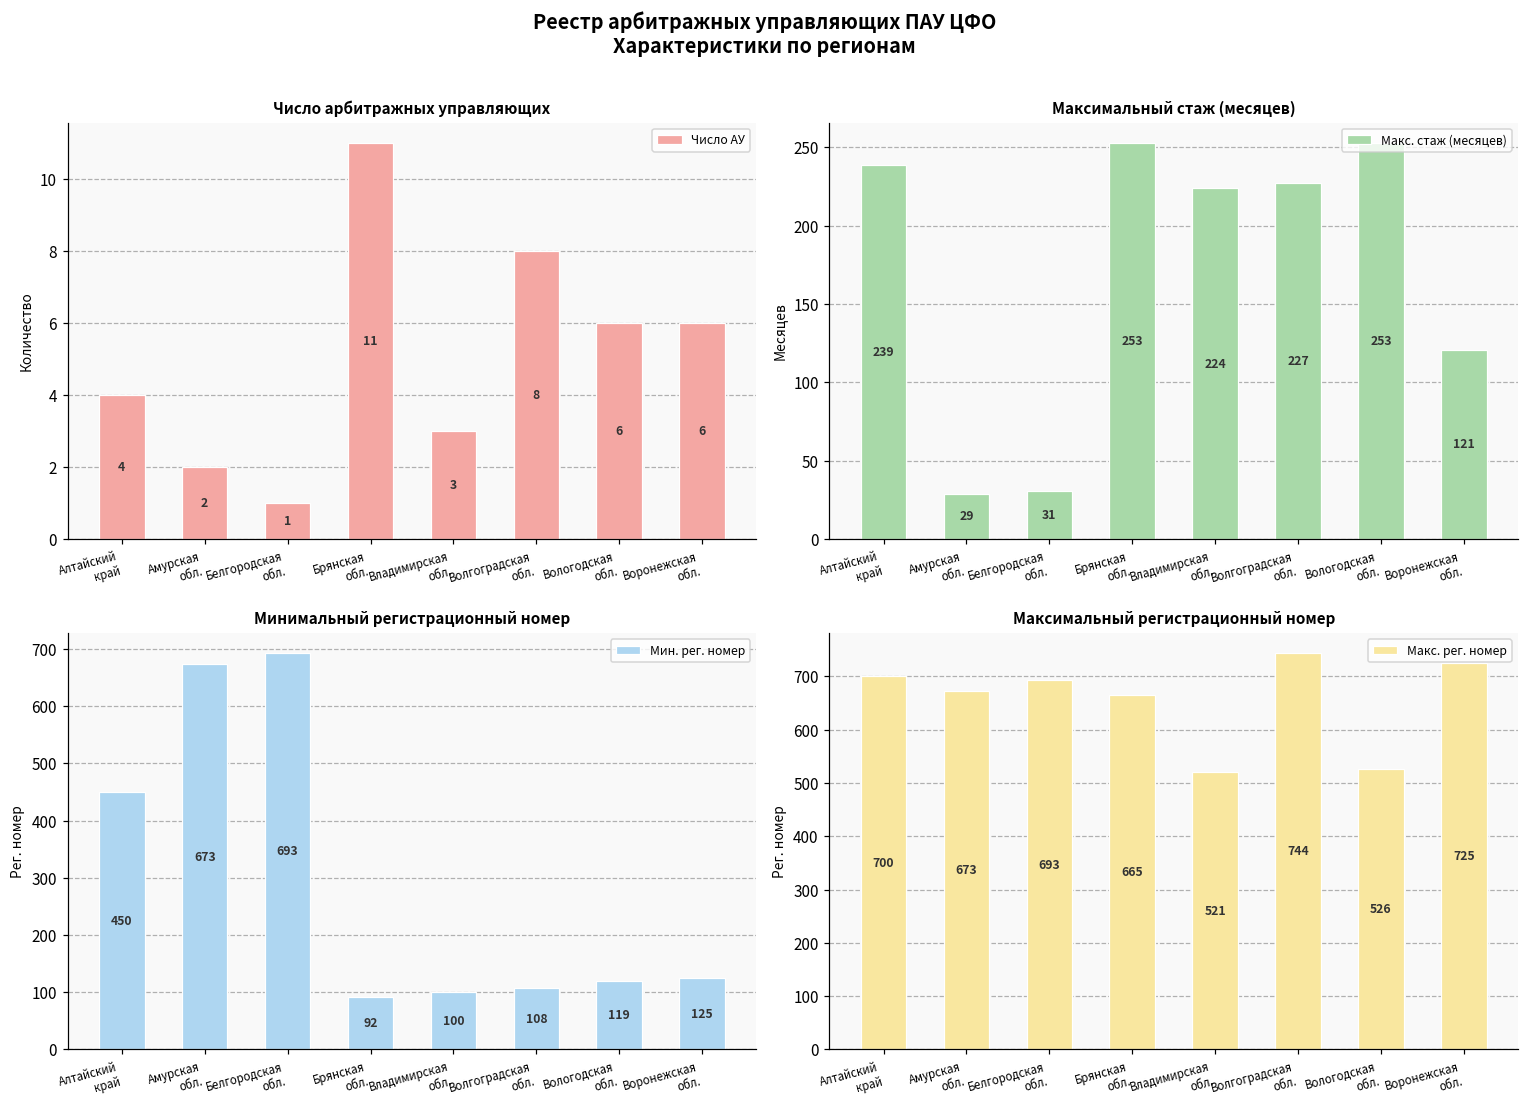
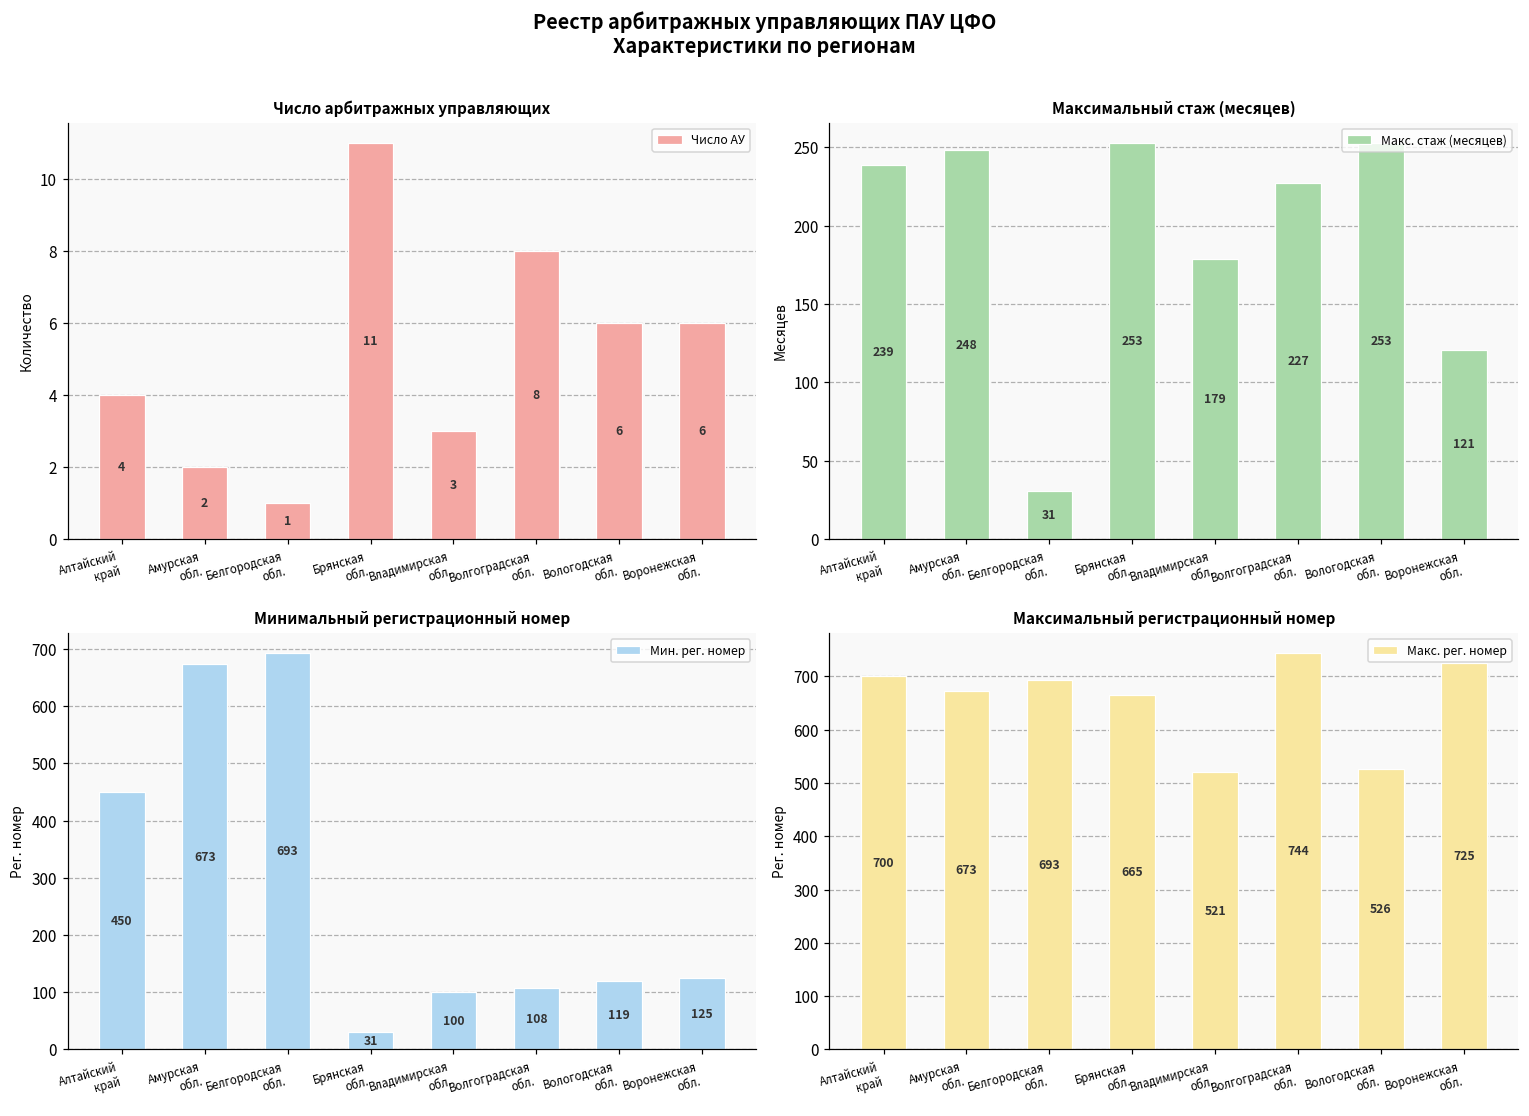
Максимальный стаж (месяцев), Амурская обл.: 29 -> 248
Максимальный стаж (месяцев), Владимирская обл.: 224 -> 179
Минимальный регистрационный номер, Брянская обл.: 92 -> 31
